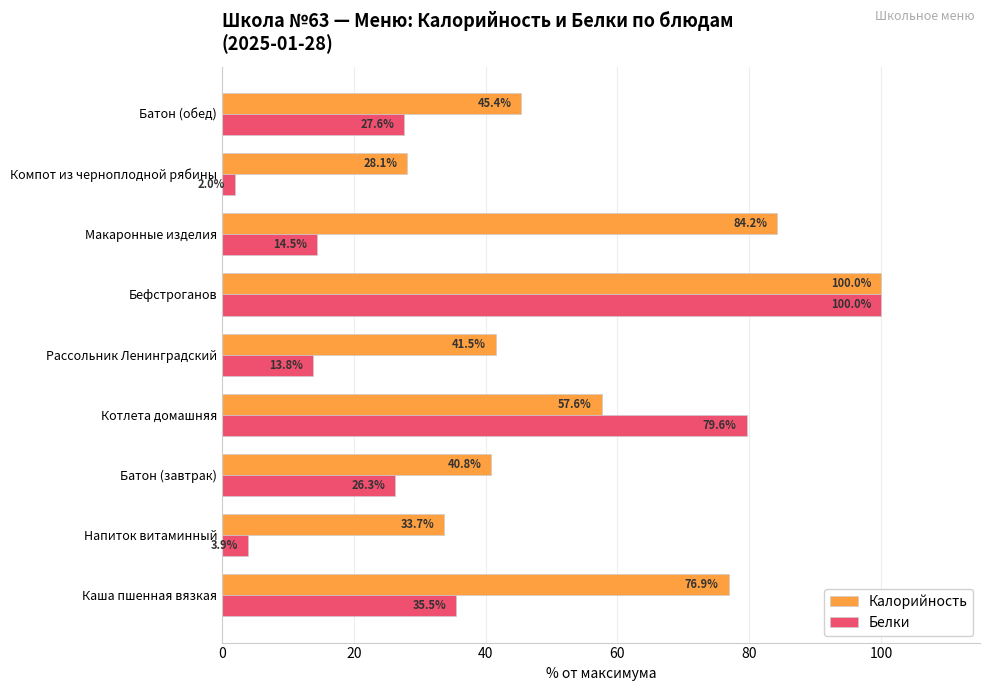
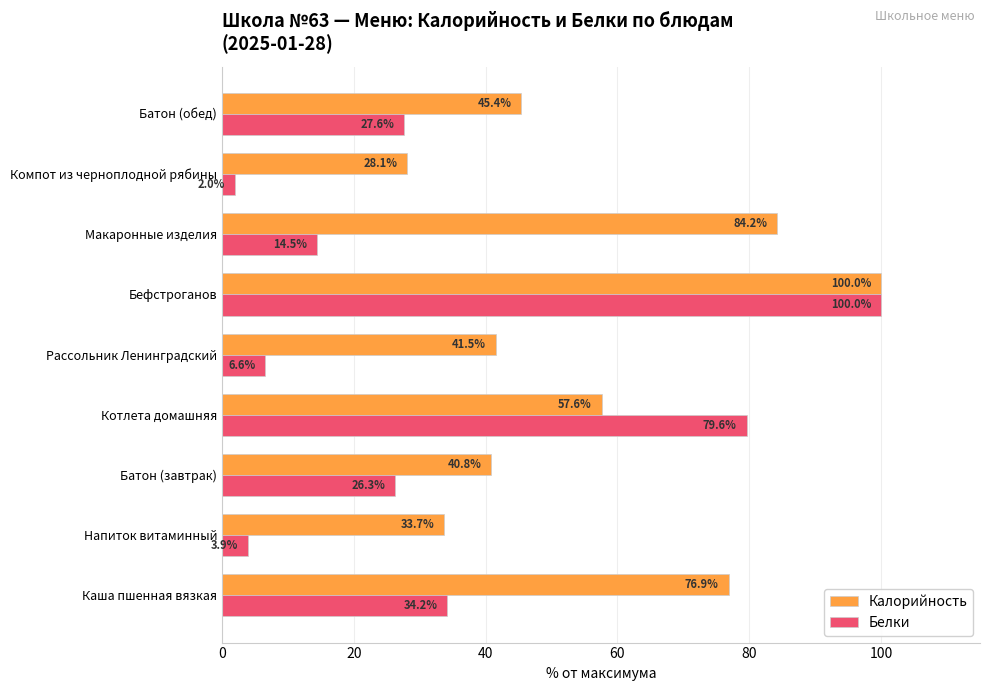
Белки, Рассольник Ленинградский: 13.8% -> 6.6%
Белки, Каша пшенная вязкая: 35.5% -> 34.2%
